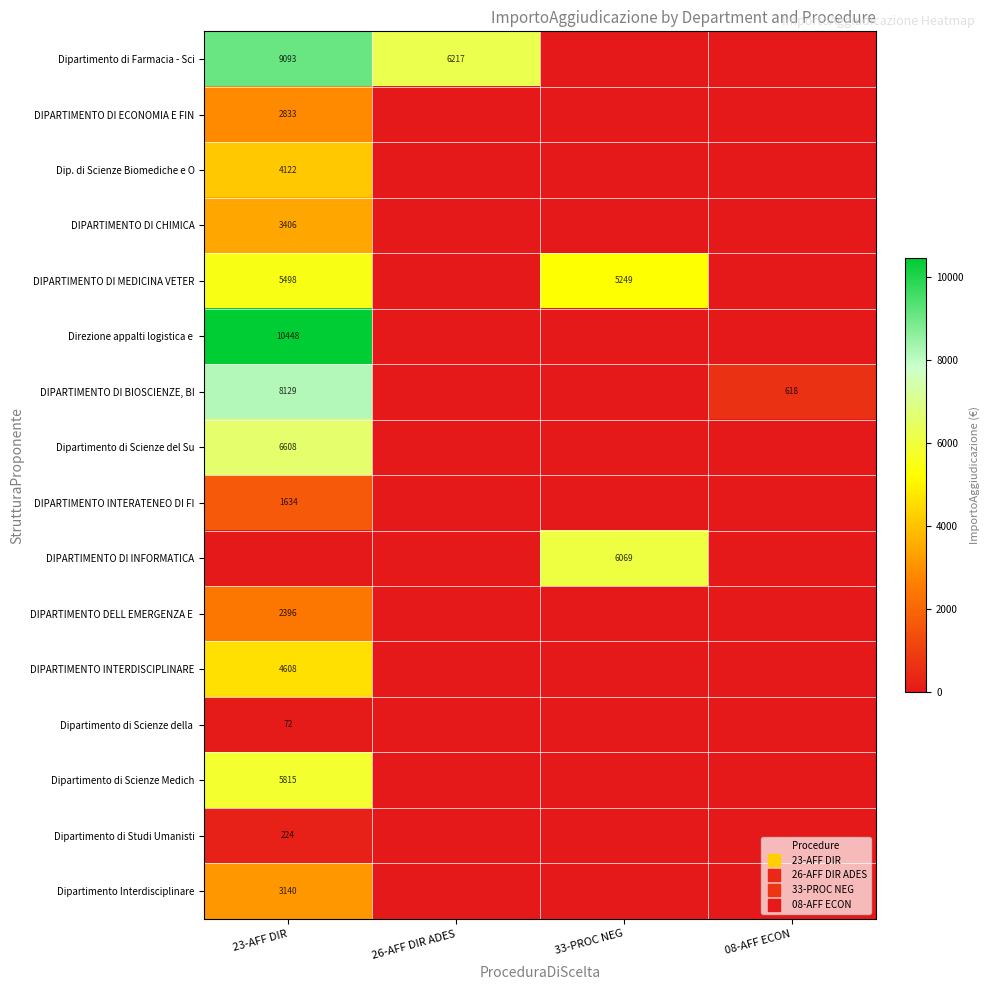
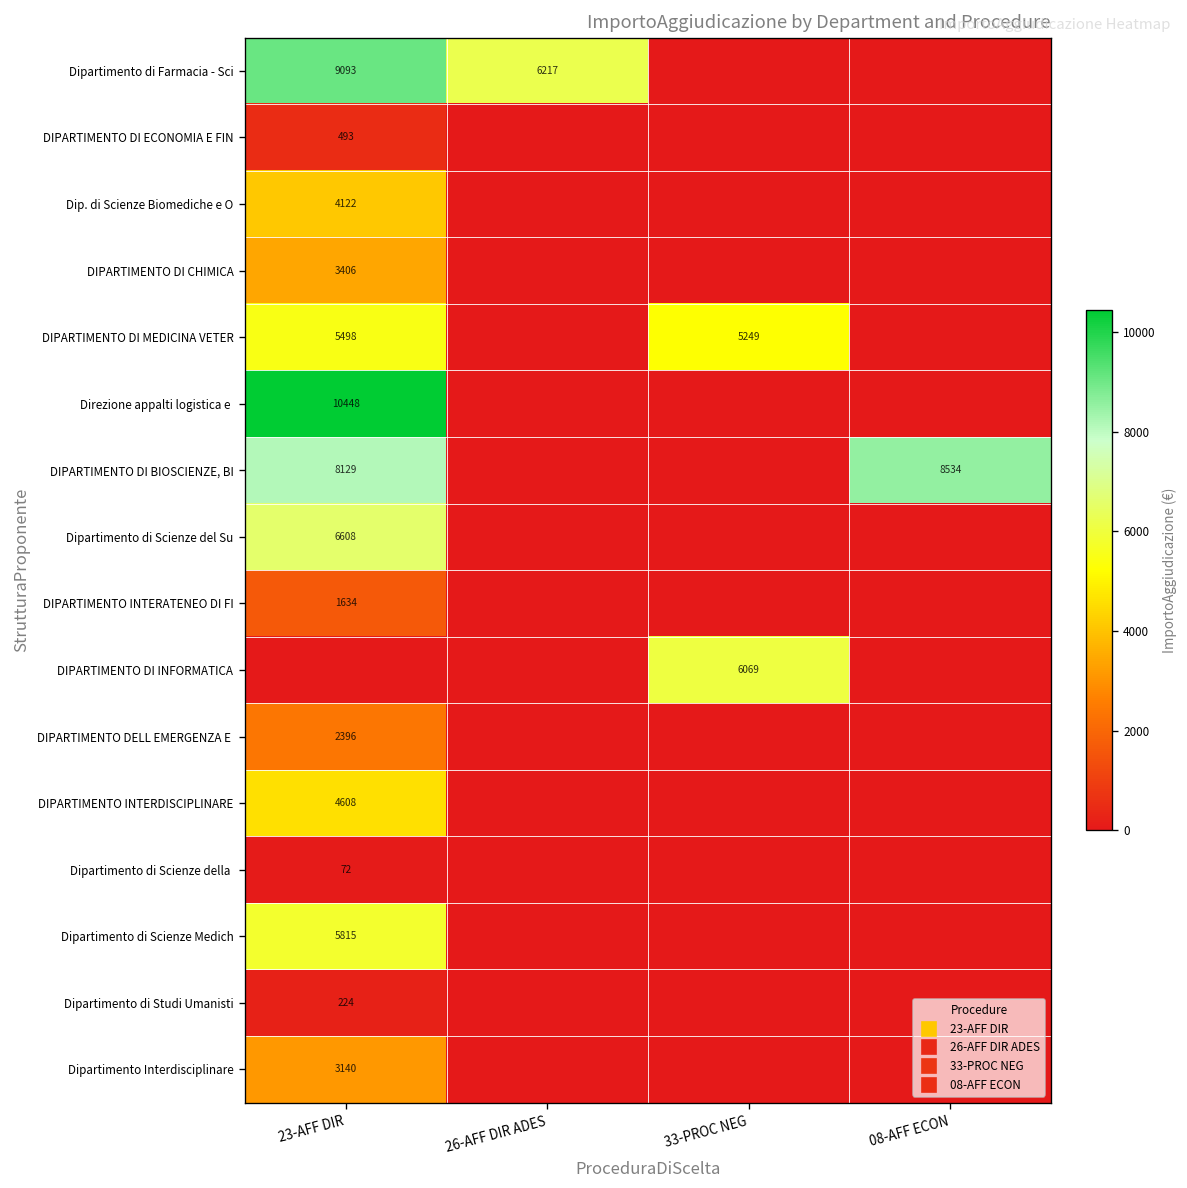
DIPARTIMENTO DI ECONOMIA E FIN, 23-AFF DIR: 2833 -> 493
DIPARTIMENTO DI BIOSCIENZE, BI, 08-AFF ECON: 618 -> 8534
